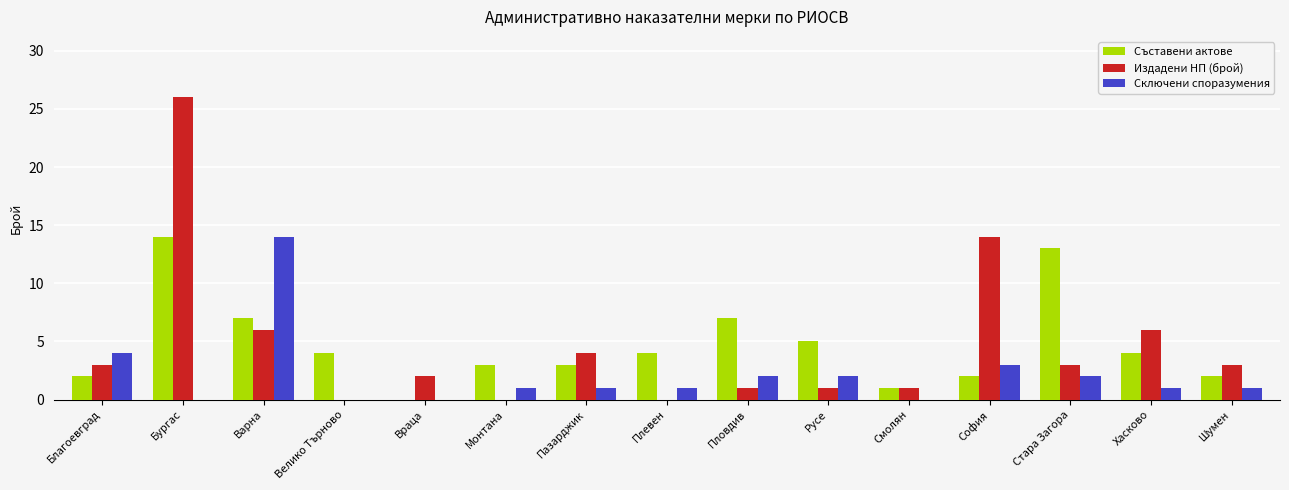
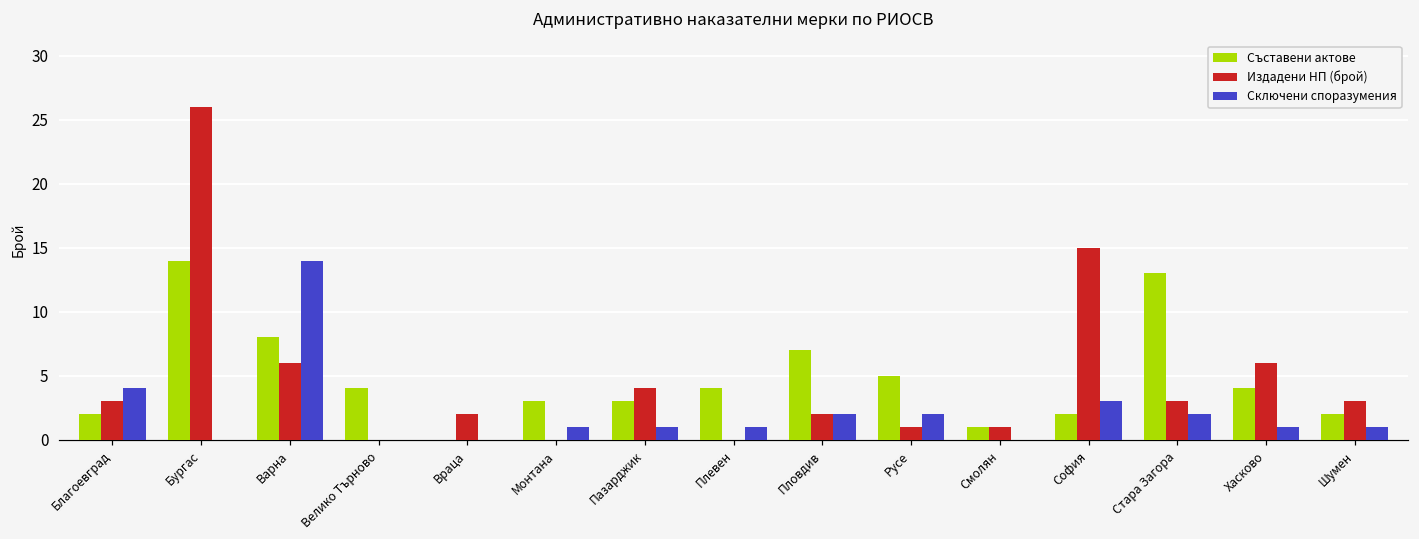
Съставени актове, Варна: 7 -> 8
Издадени НП (брой), Пловдив: 1 -> 2
Издадени НП (брой), София: 14 -> 15
